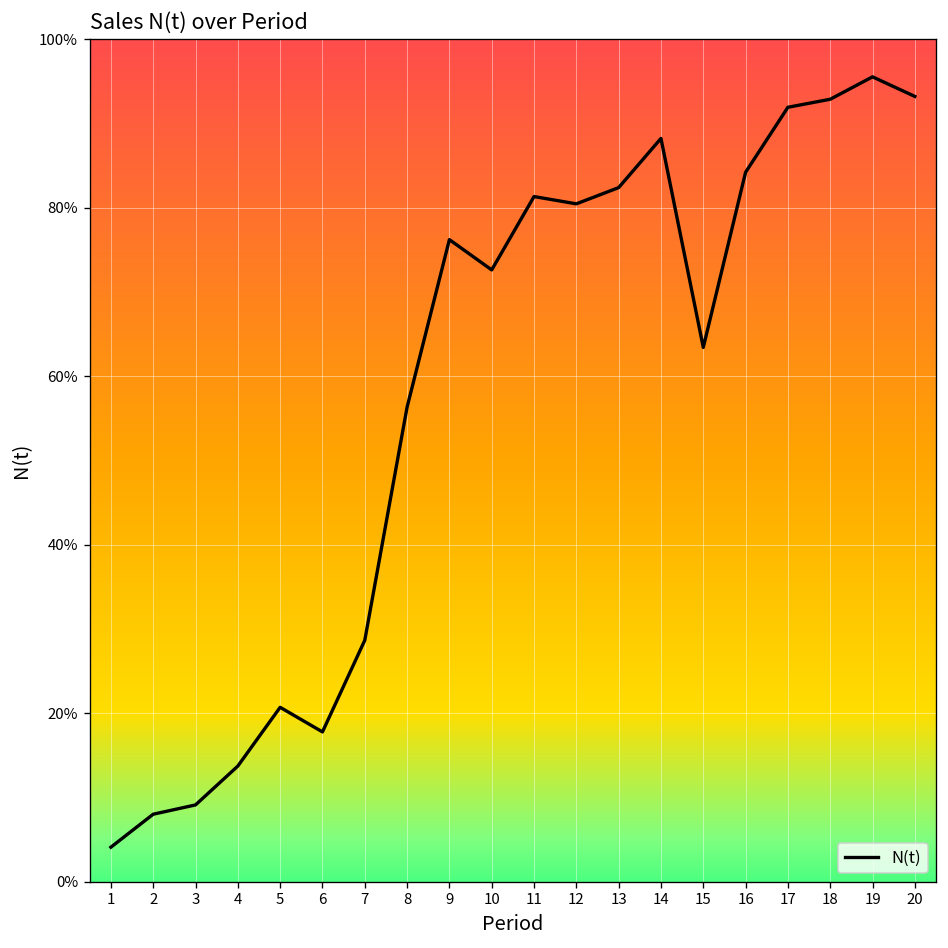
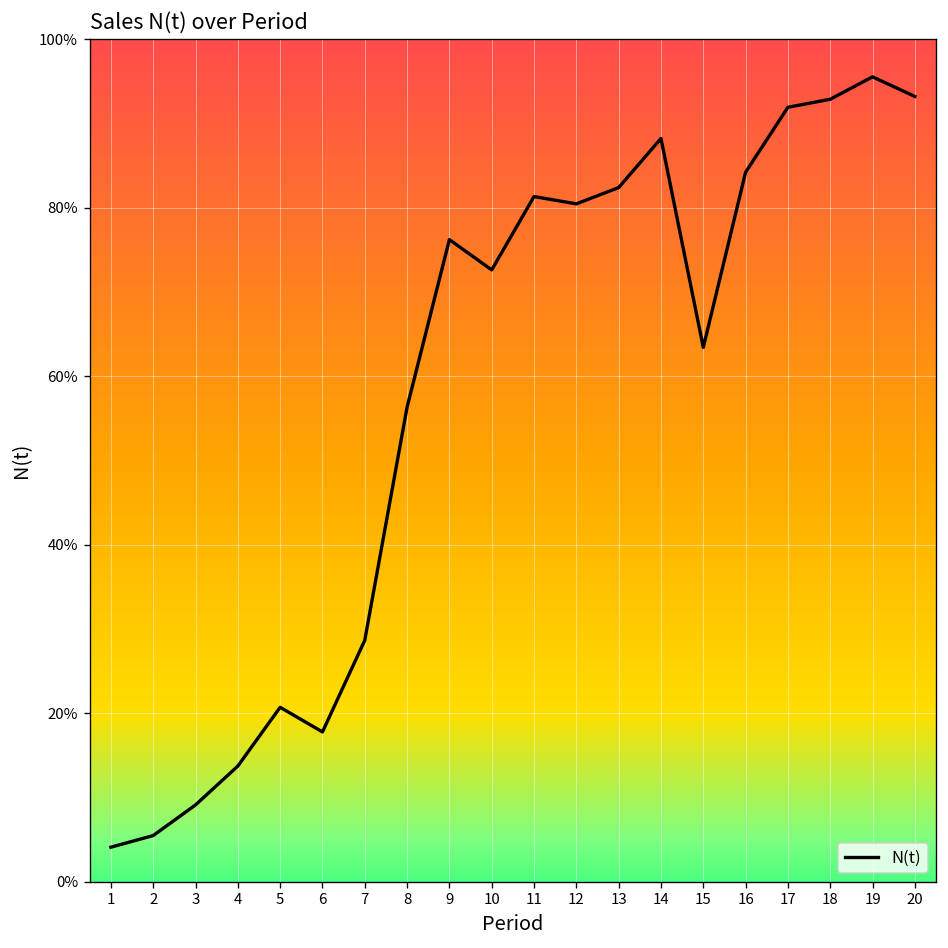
2: 8% -> 5%
